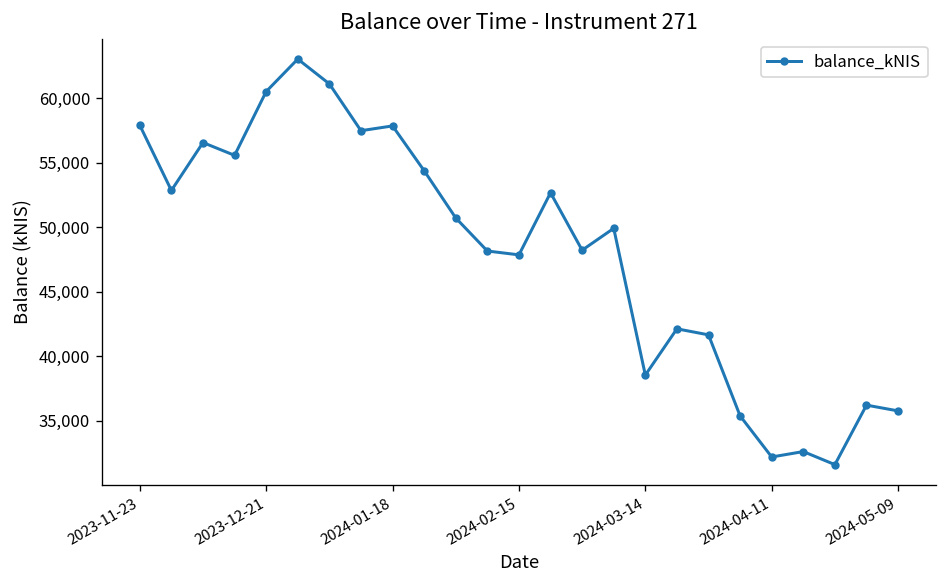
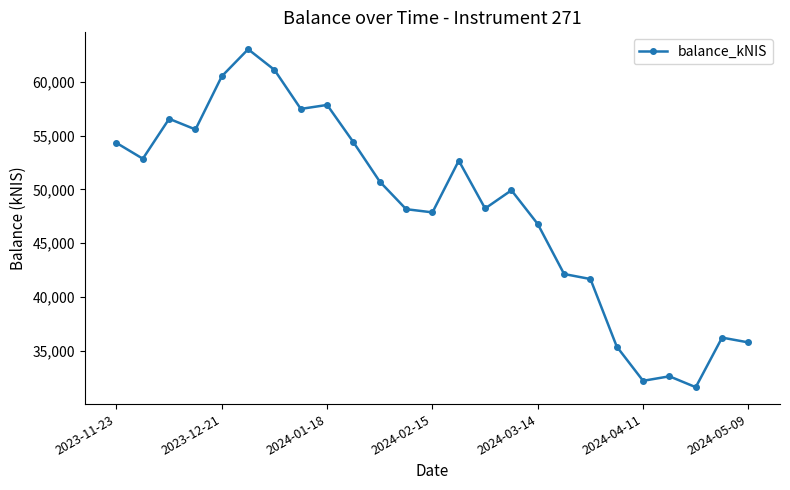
2023-11-23: 57,900 -> 54,300
2024-03-14: 38,500 -> 46,800
